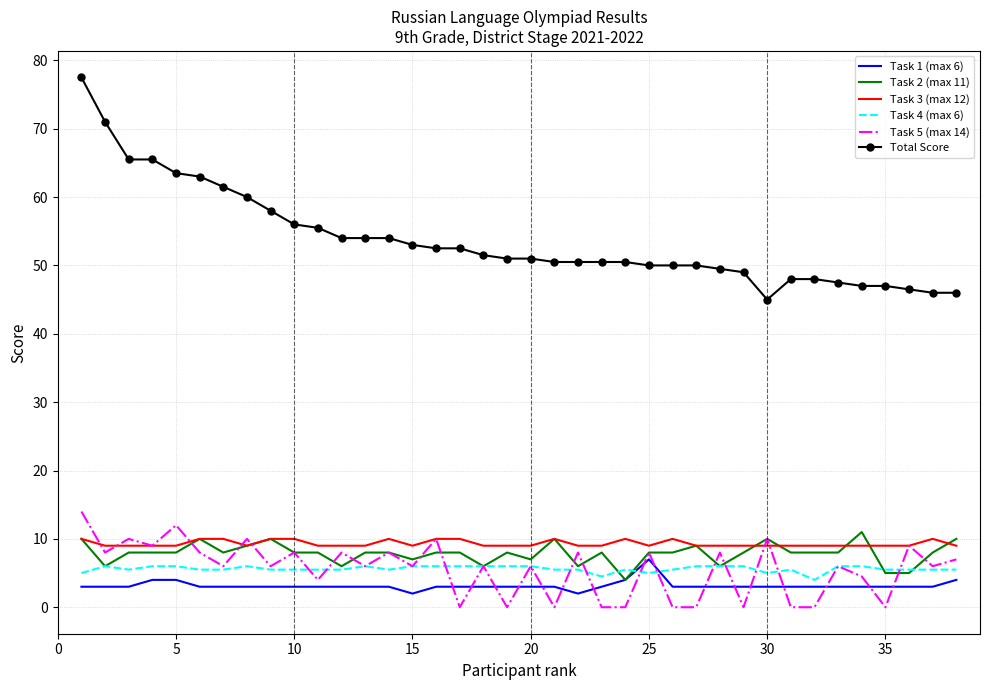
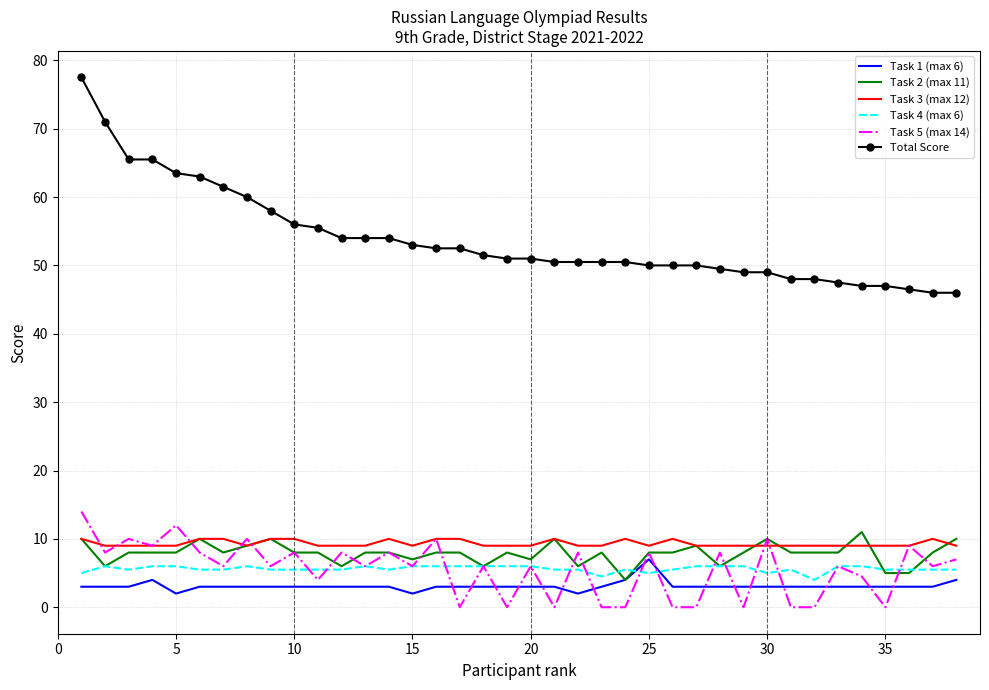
Task 1 (max 6), 5: 4 -> 2
Total Score, 30: 45 -> 49
